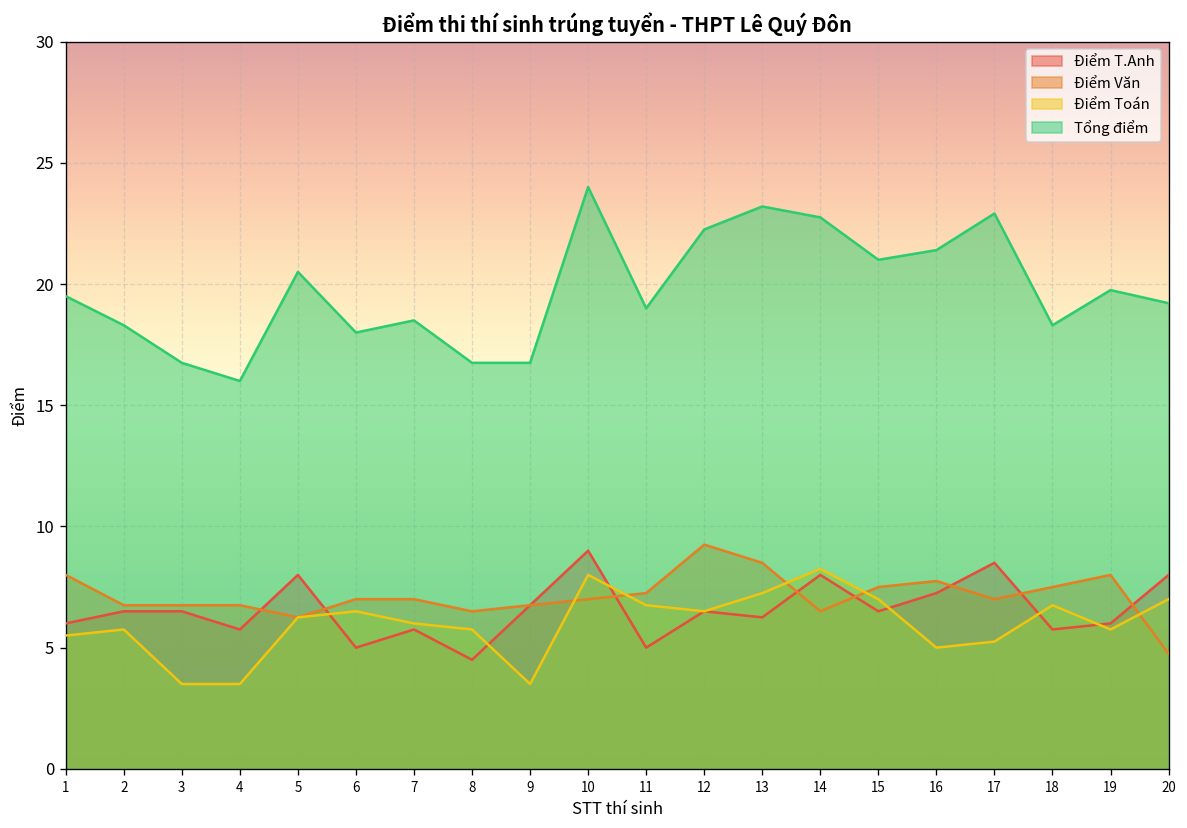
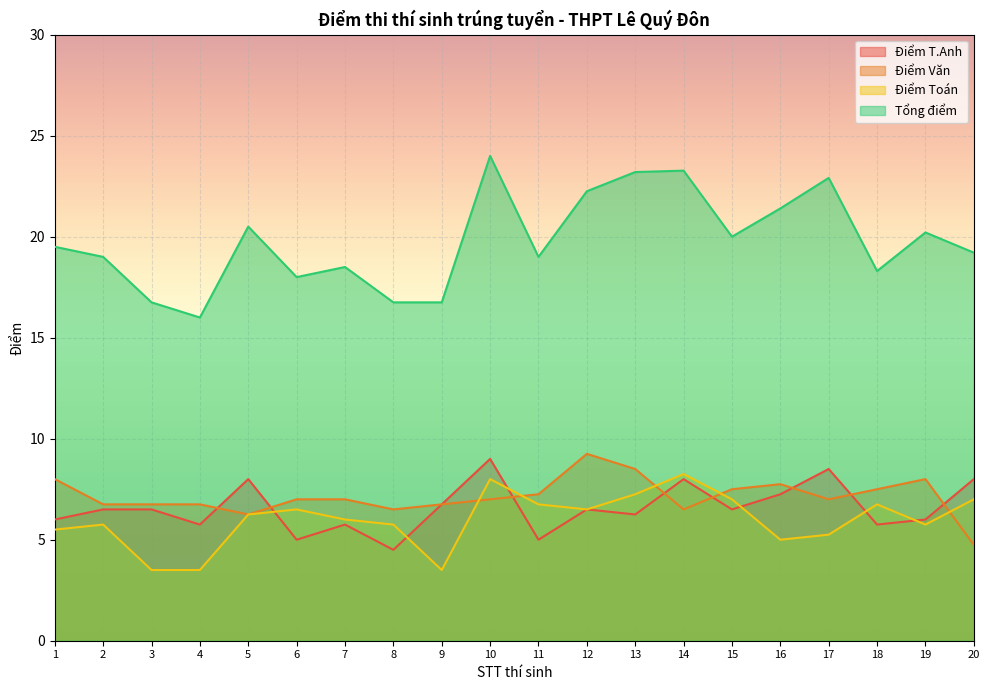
Tổng điểm, 2: 18.3 -> 19.0
Tổng điểm, 14: 22.8 -> 23.3
Tổng điểm, 15: 21 -> 20
Tổng điểm, 19: 19.8 -> 20.2
